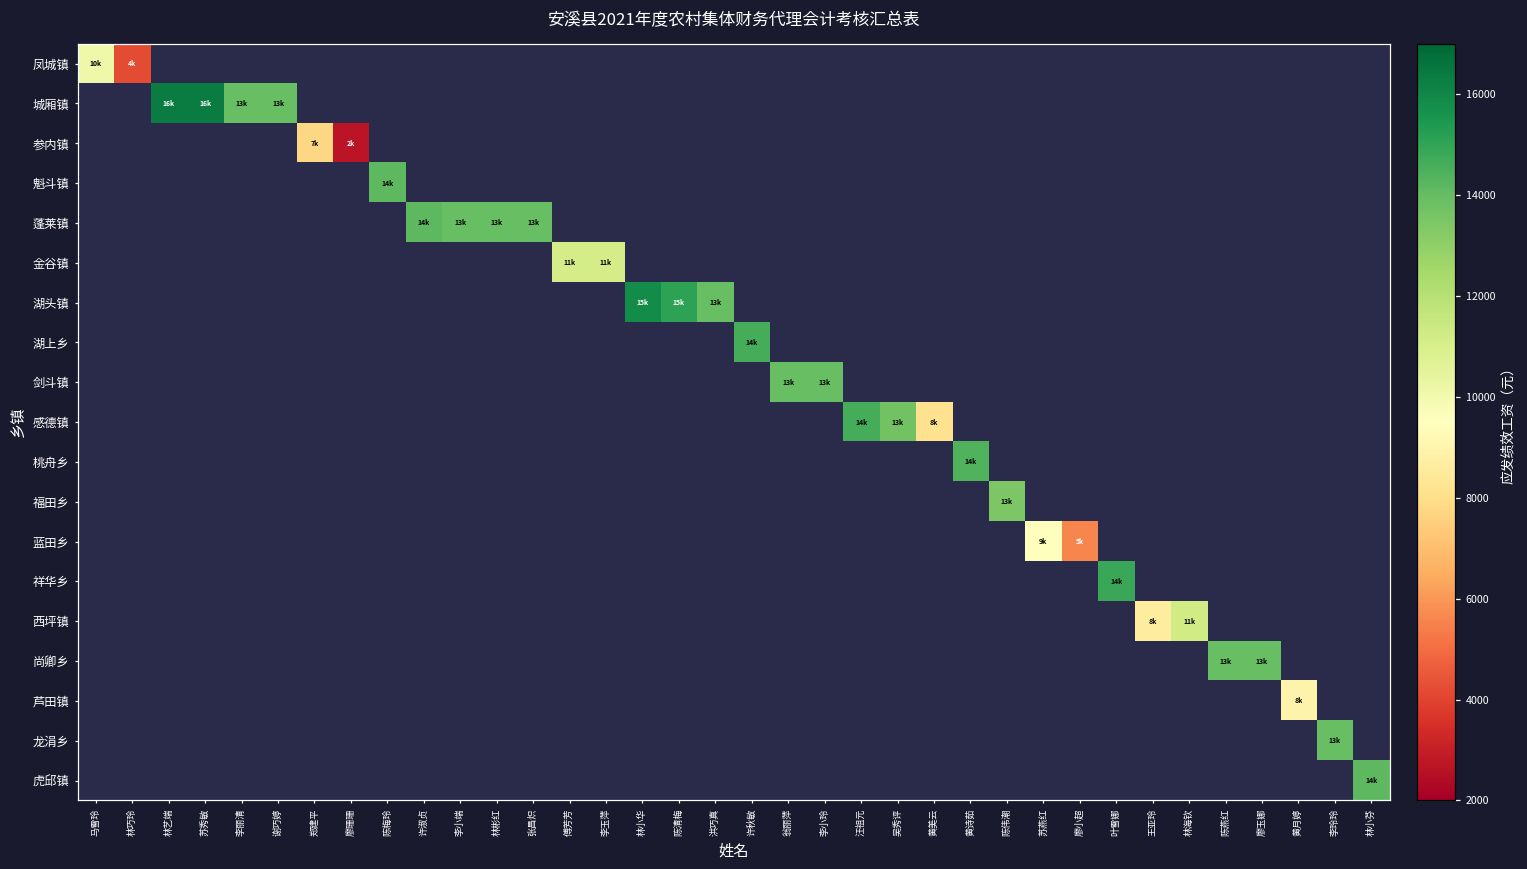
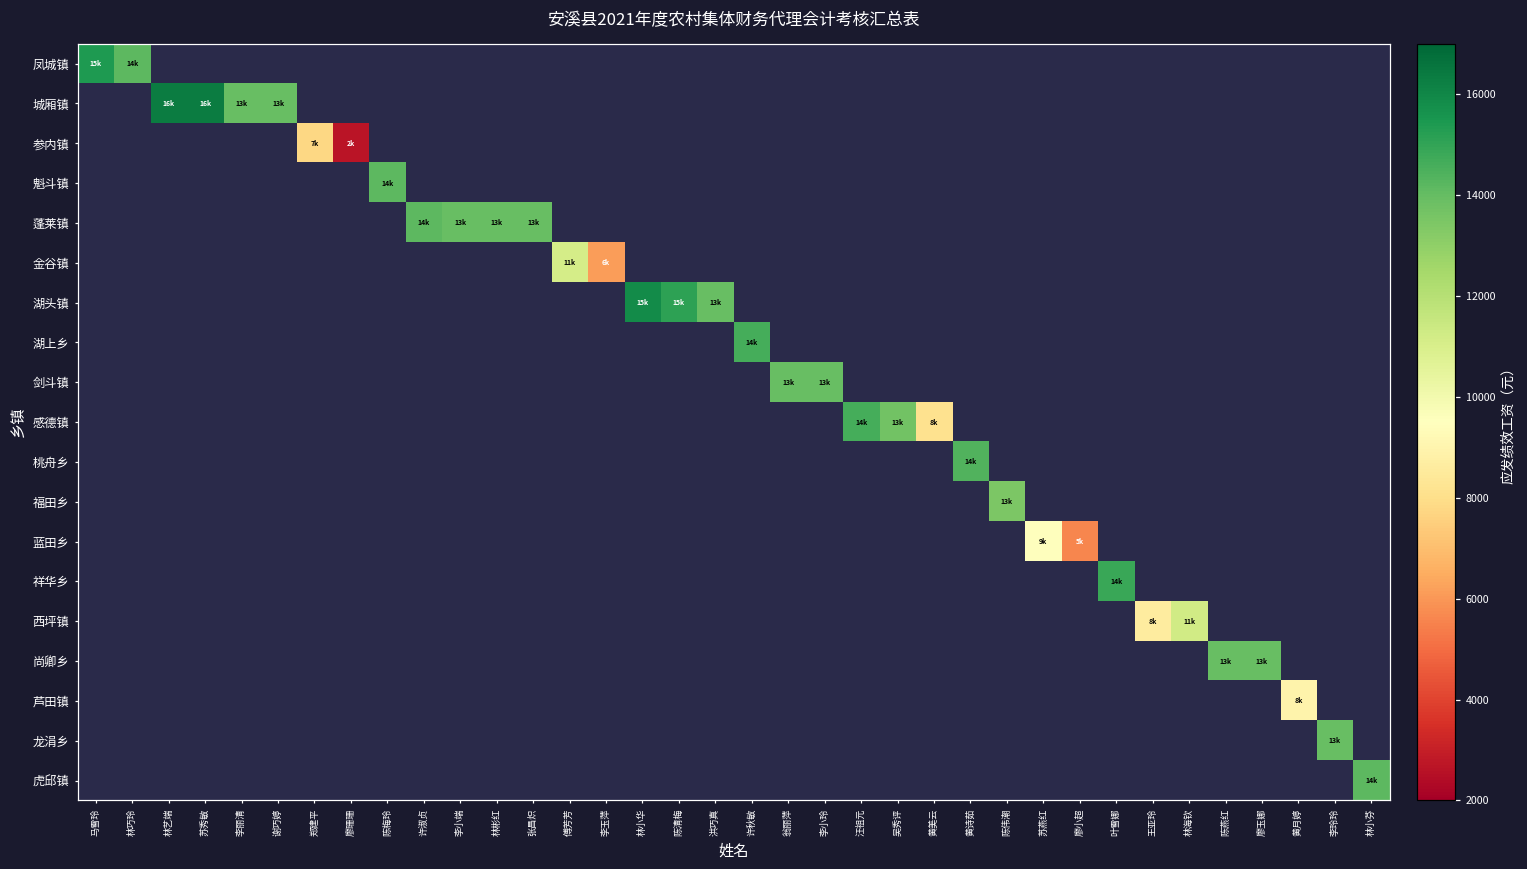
凤城镇, 马雪玲: 10k -> 15k
凤城镇, 林巧玲: 4k -> 14k
金谷镇, 李玉萍: 11k -> 6k
